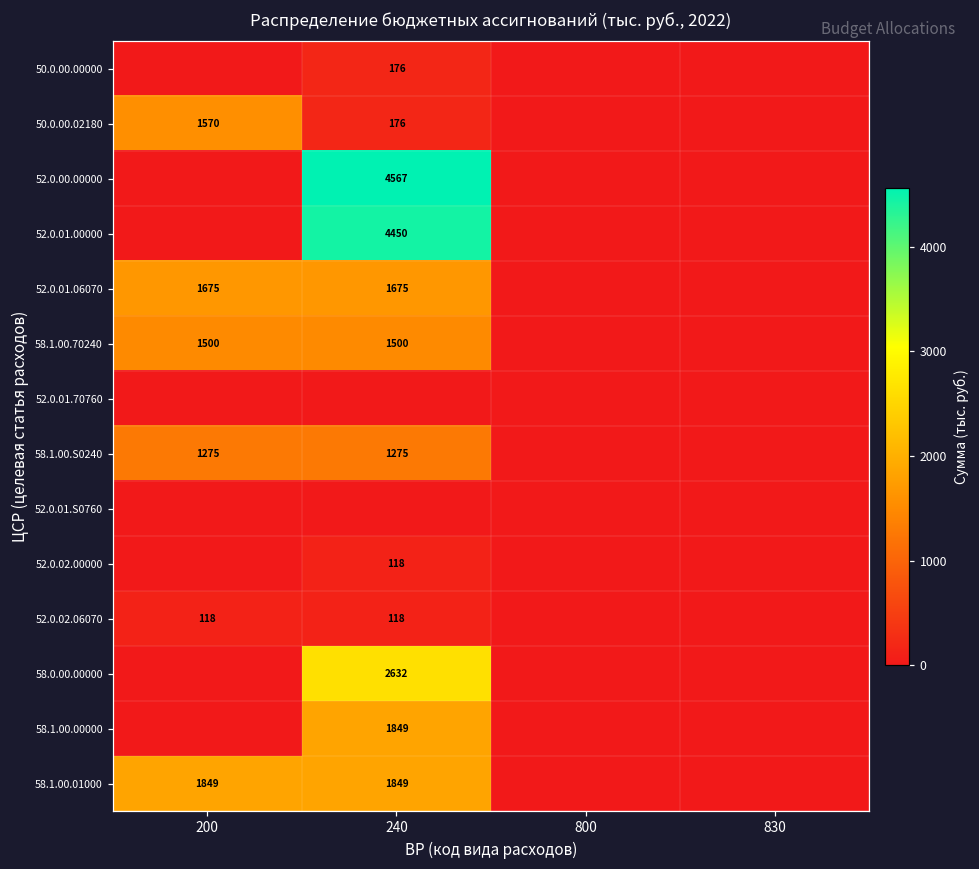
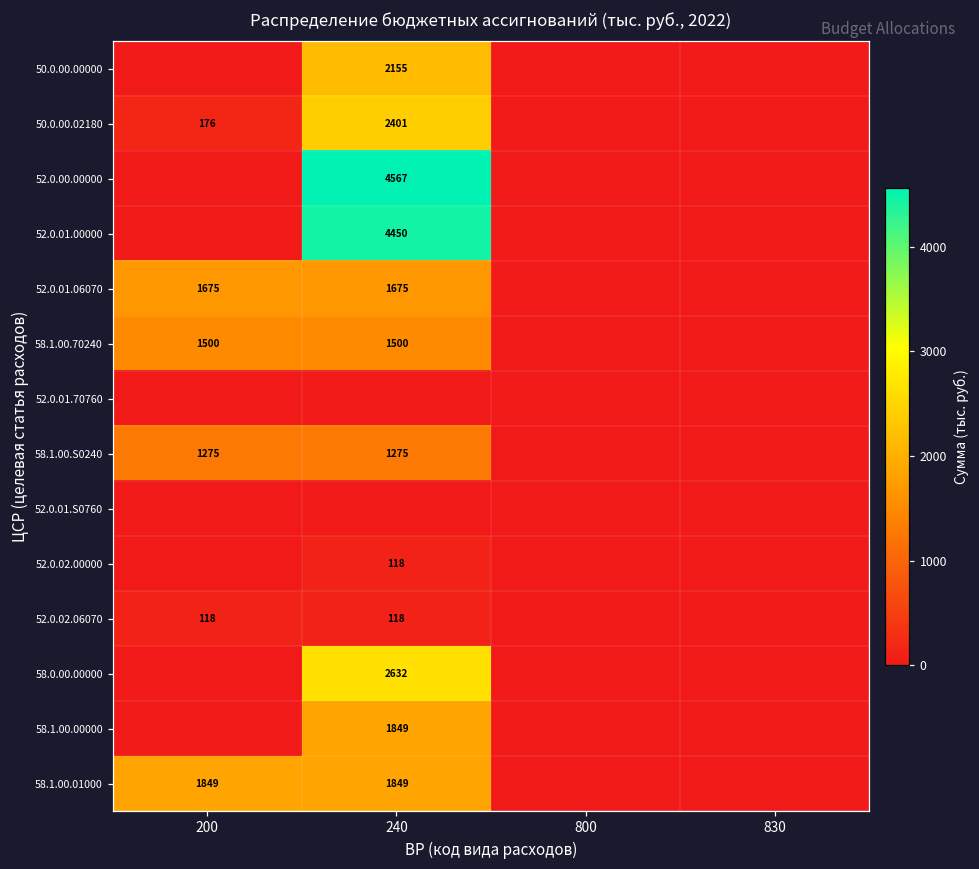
50.0.00.00000, 240: 176 -> 2155
50.0.00.02180, 200: 1570 -> 176
50.0.00.02180, 240: 176 -> 2401
